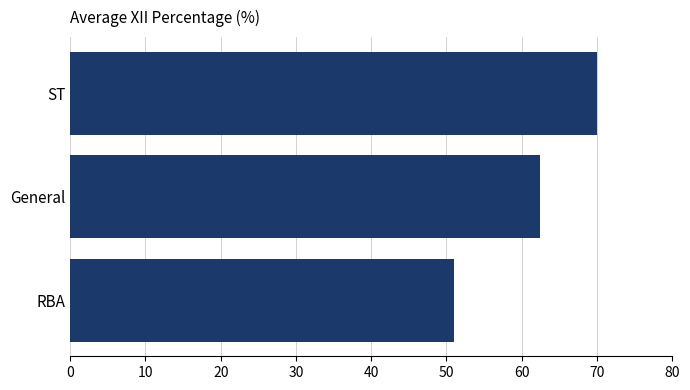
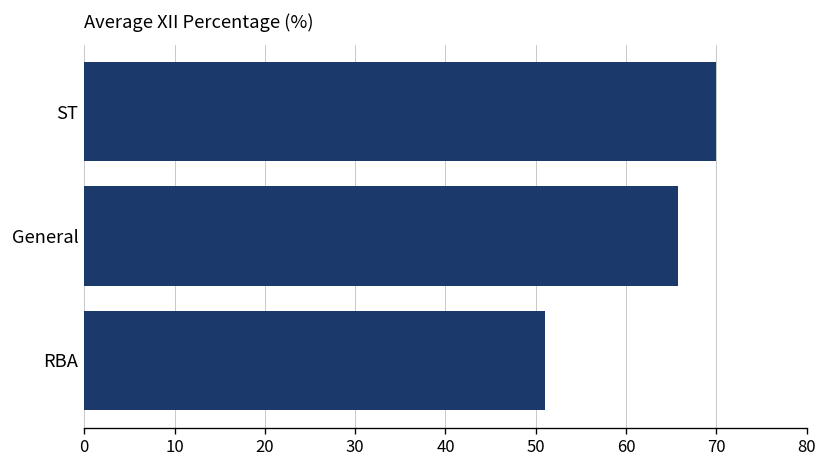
General: 62 -> 66
